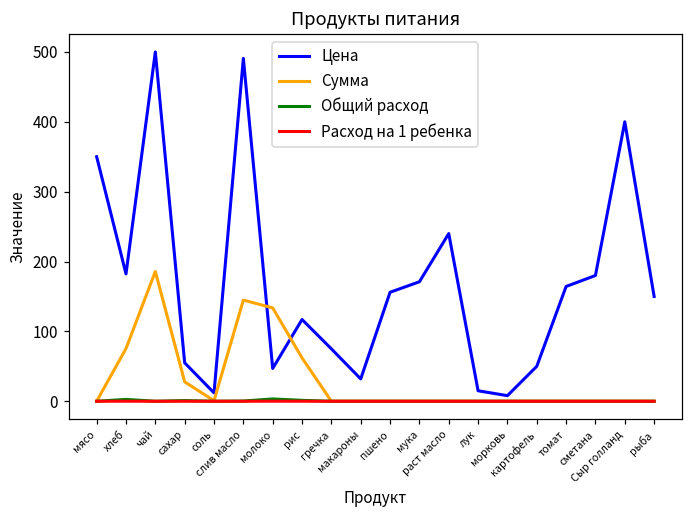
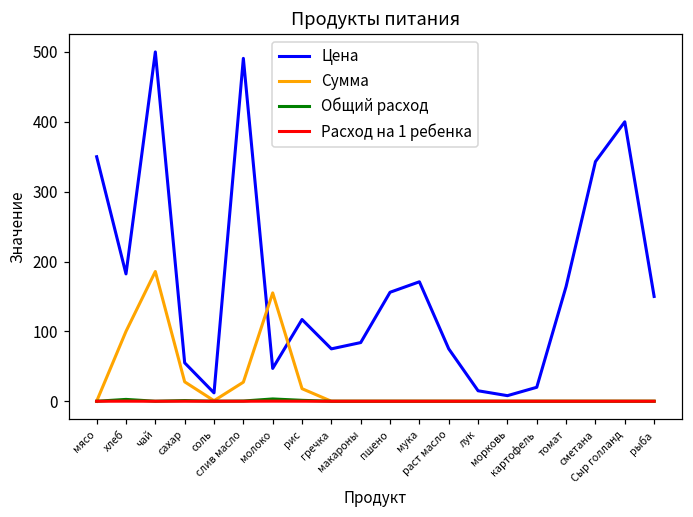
Сумма, хлеб: 80 -> 100
Сумма, слив масло: 140 -> 30
Сумма, молоко: 130 -> 160
Сумма, рис: 60 -> 20
Цена, макароны: 30 -> 80
Цена, раст масло: 240 -> 80
Цена, картофель: 50 -> 20
Цена, сметана: 180 -> 340
